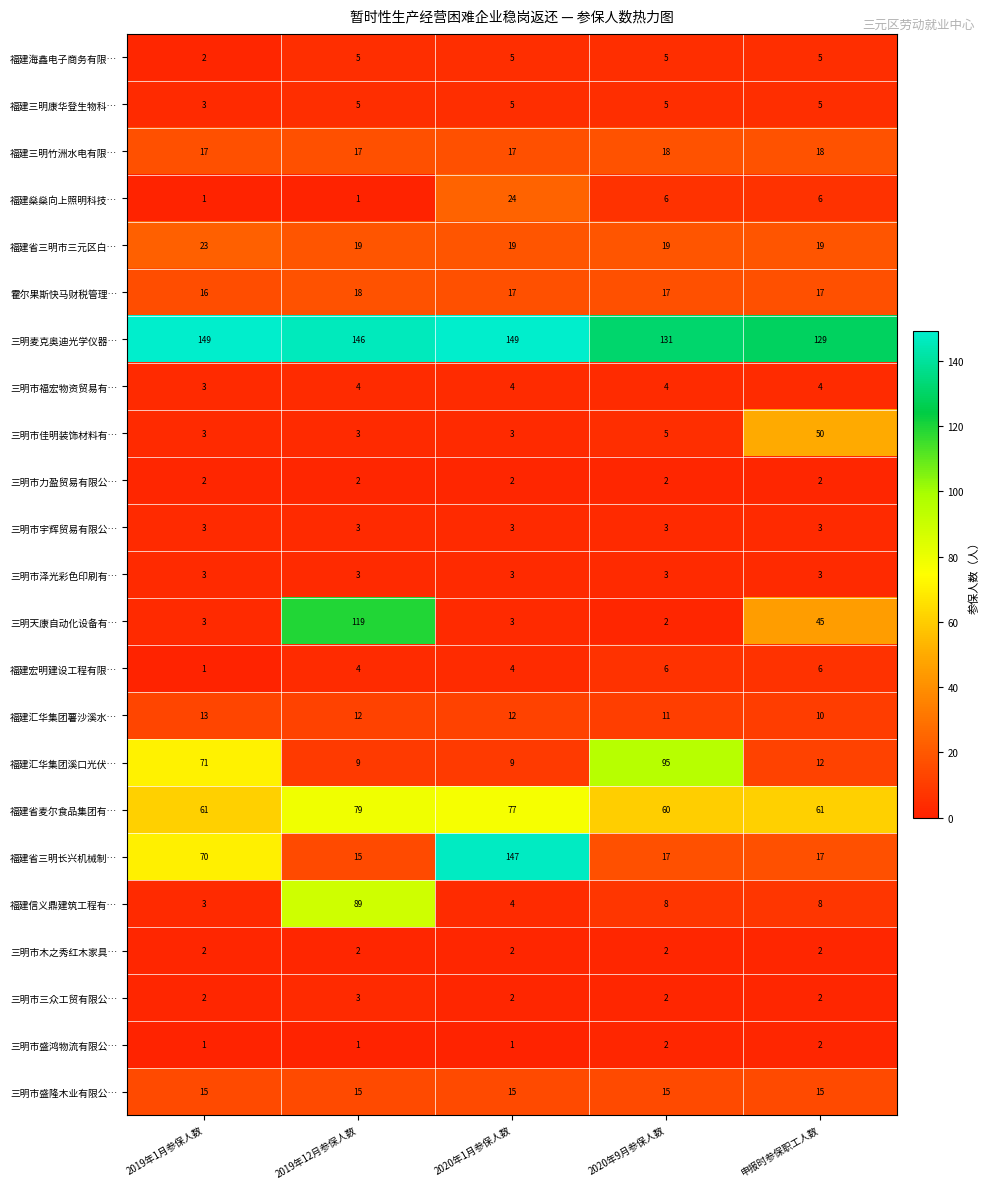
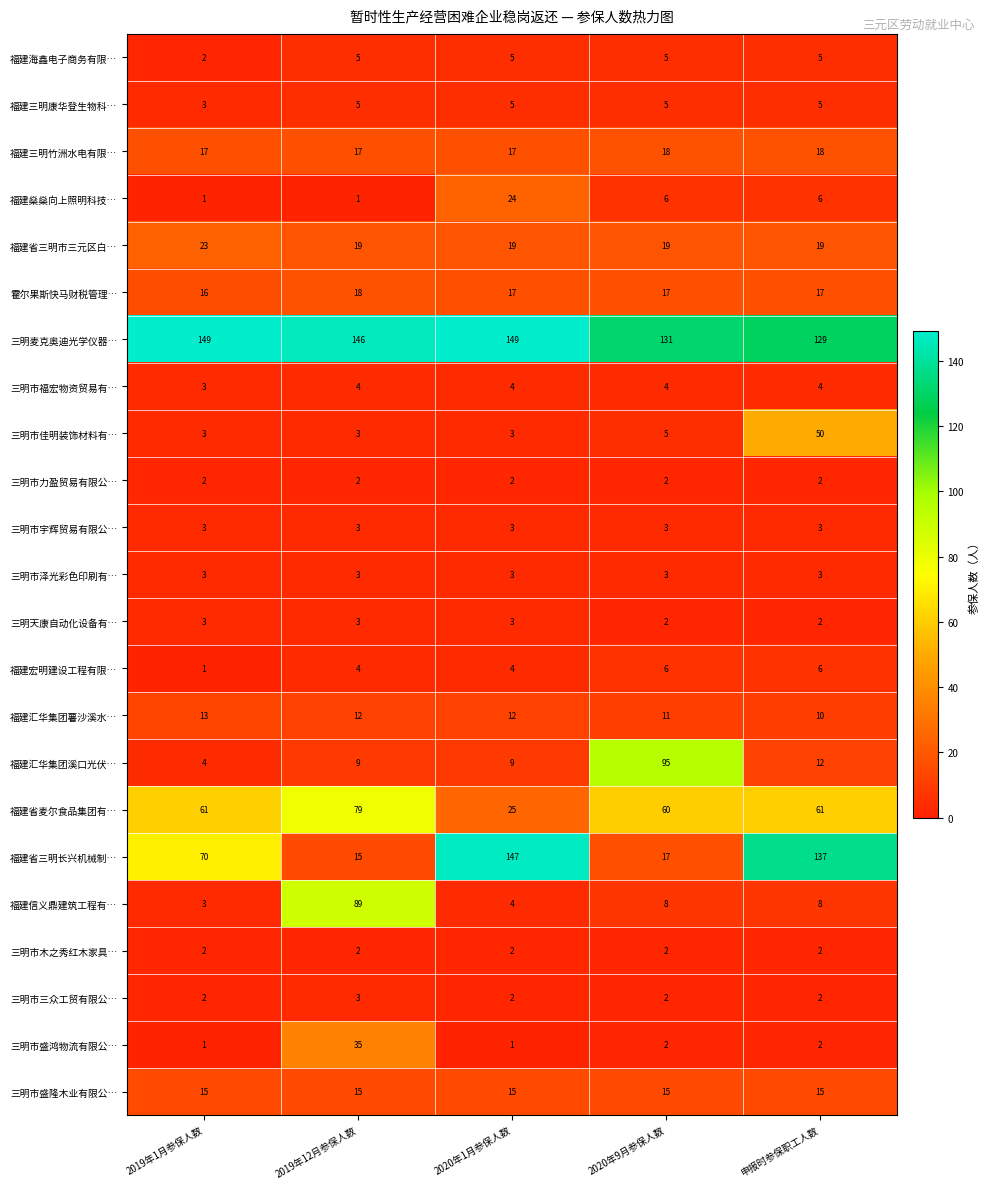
三明天康自动化设备有…, 2019年12月参保人数: 119 -> 3
三明天康自动化设备有…, 申报时参保职工人数: 45 -> 2
福建汇华集团溪口光伏…, 2019年1月参保人数: 71 -> 4
福建省麦尔食品集团有…, 2020年1月参保人数: 77 -> 25
福建省三明长兴机械制…, 申报时参保职工人数: 17 -> 137
三明市盛鸿物流有限公…, 2019年12月参保人数: 1 -> 35
